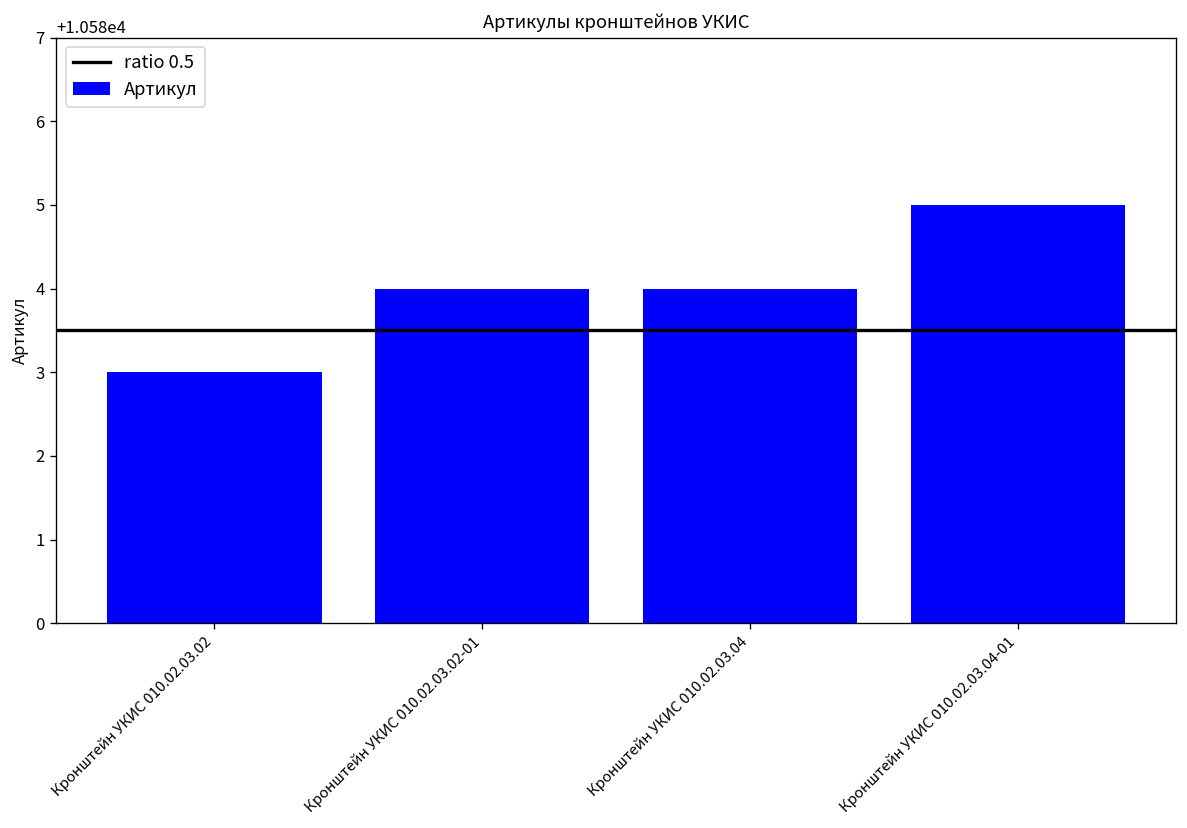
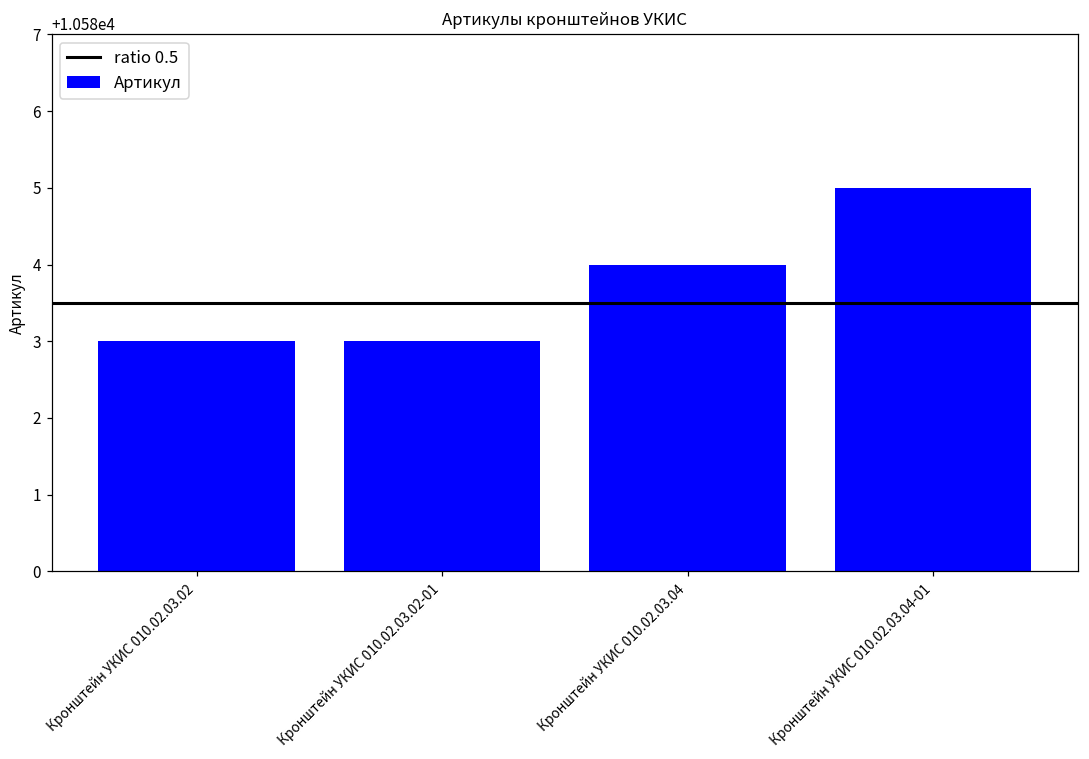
Кронштейн УКИС 010.02.03.02-01: 10584 -> 10583
